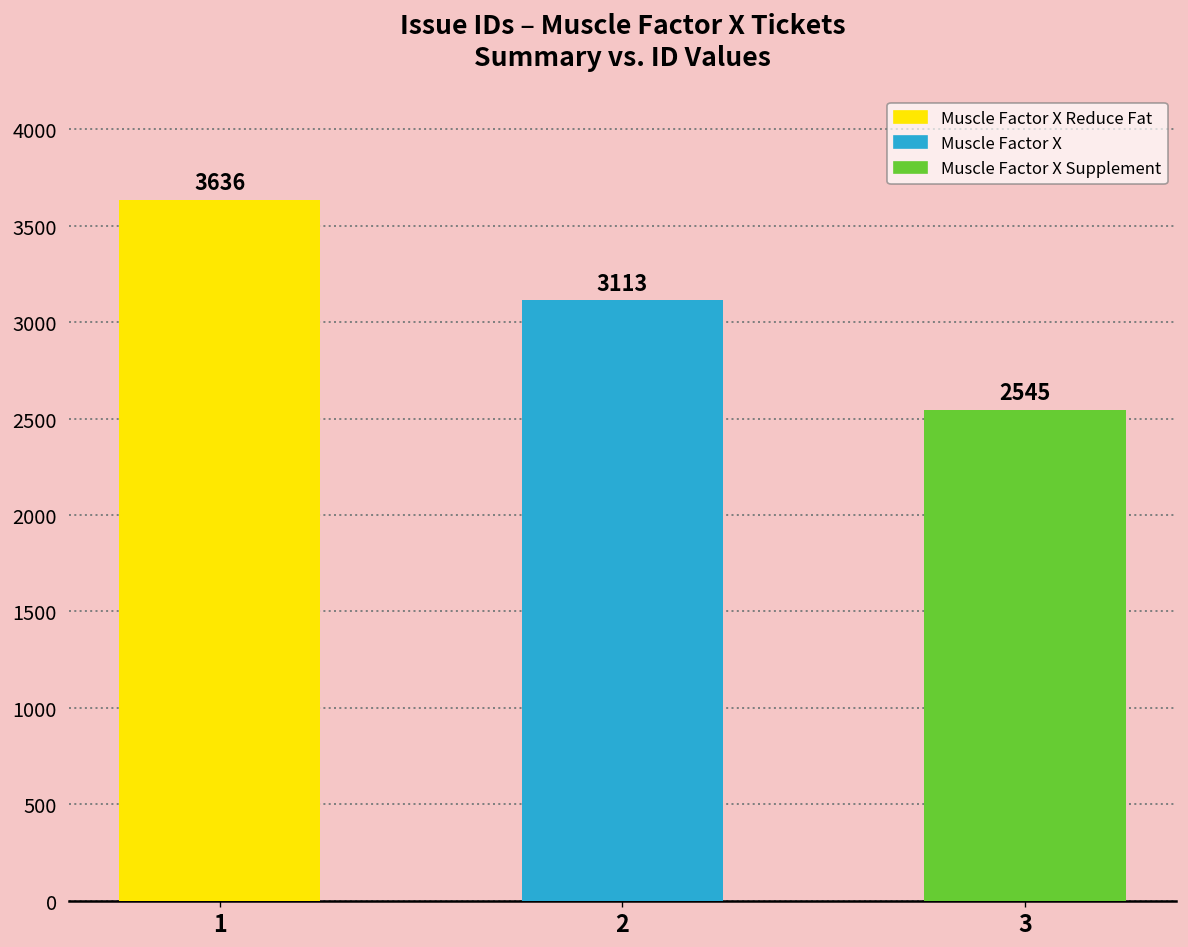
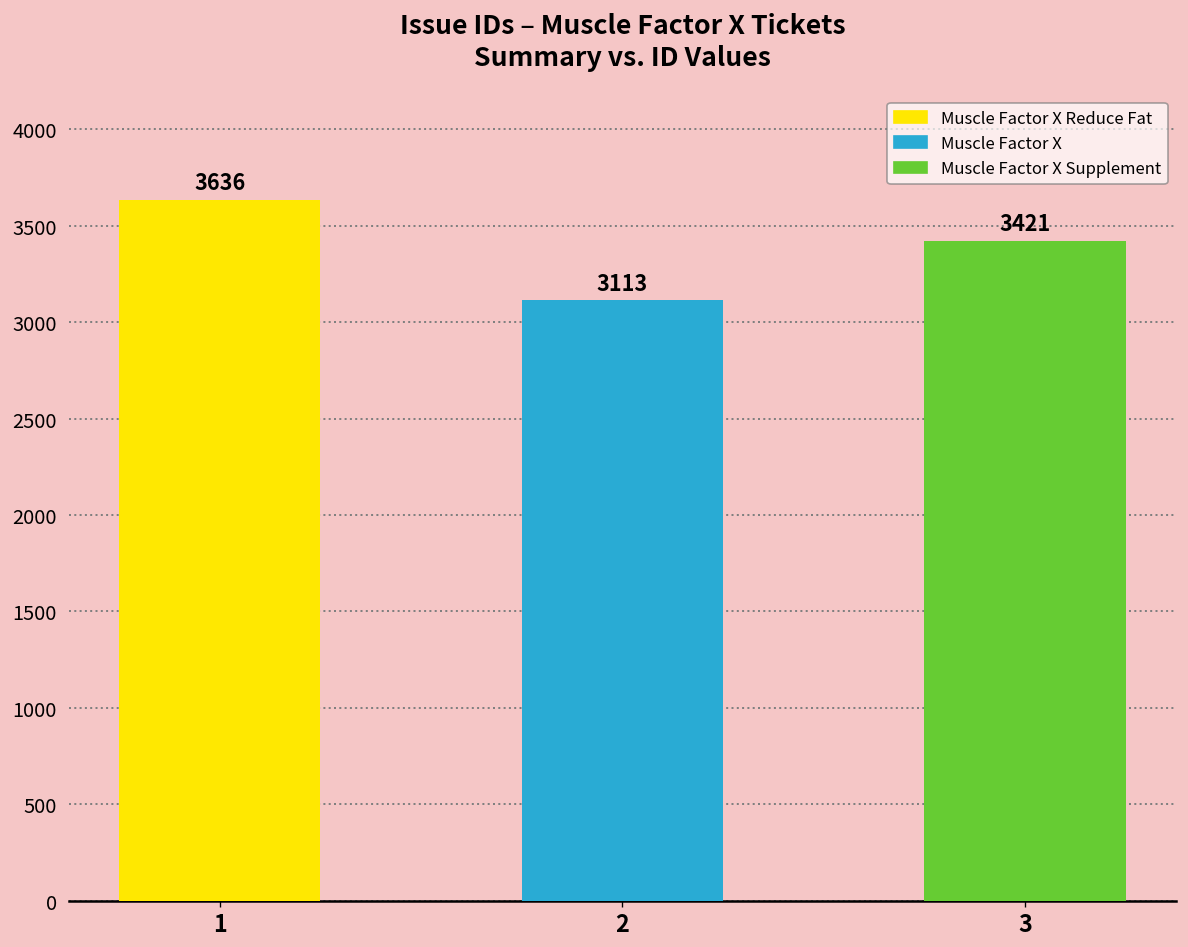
3: 2545 -> 3421
